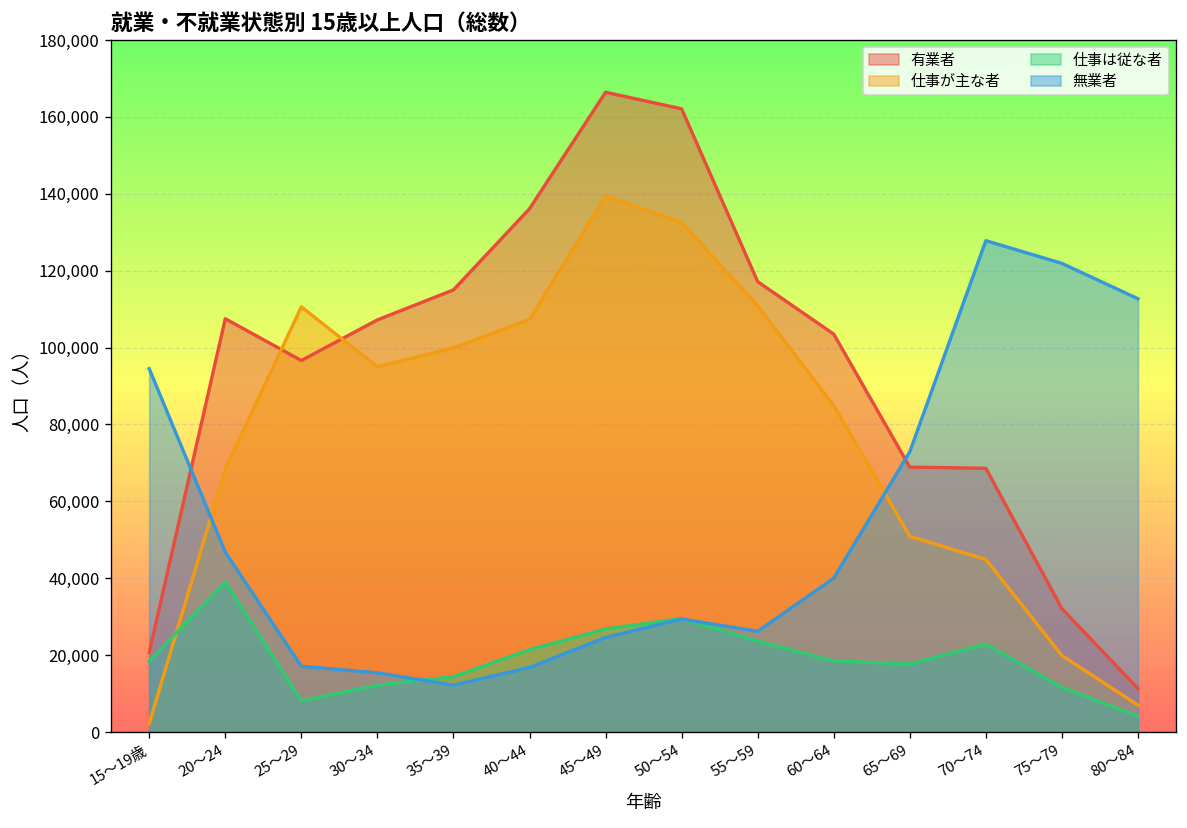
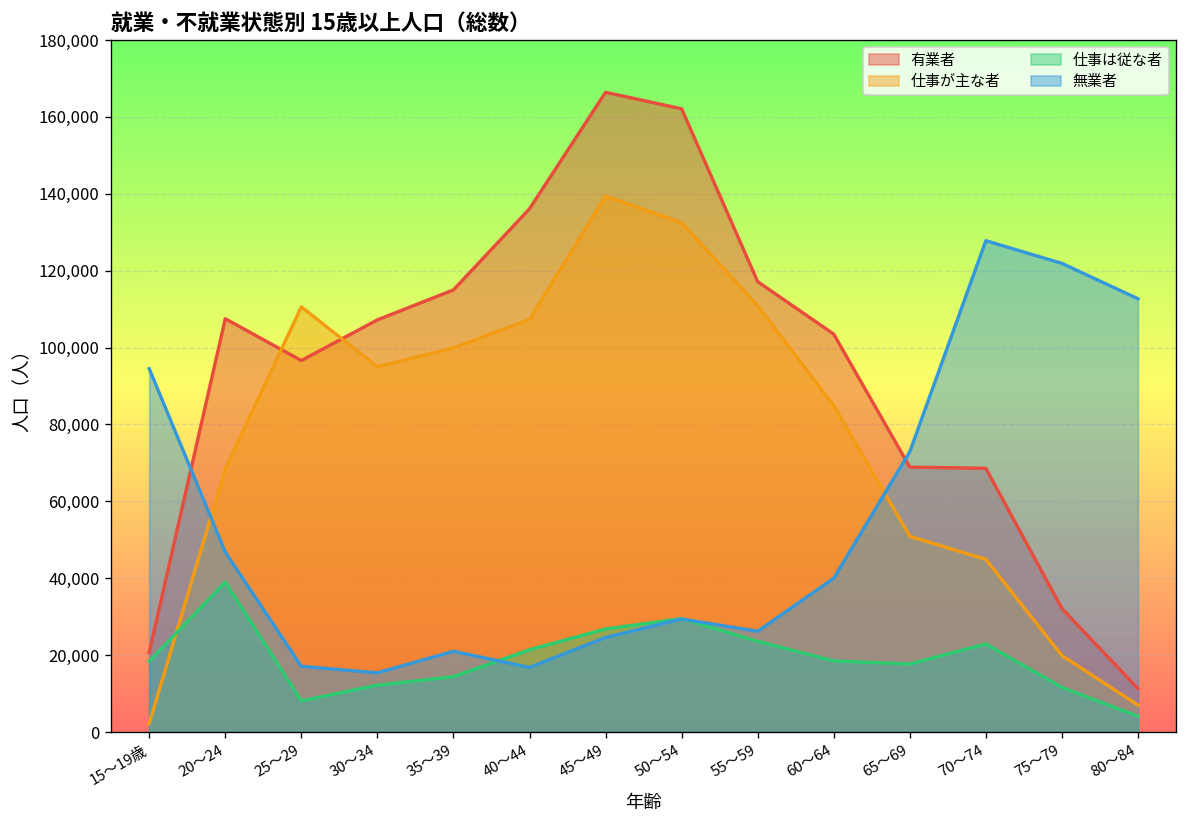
無業者, 35～39: 12,000 -> 21,000
